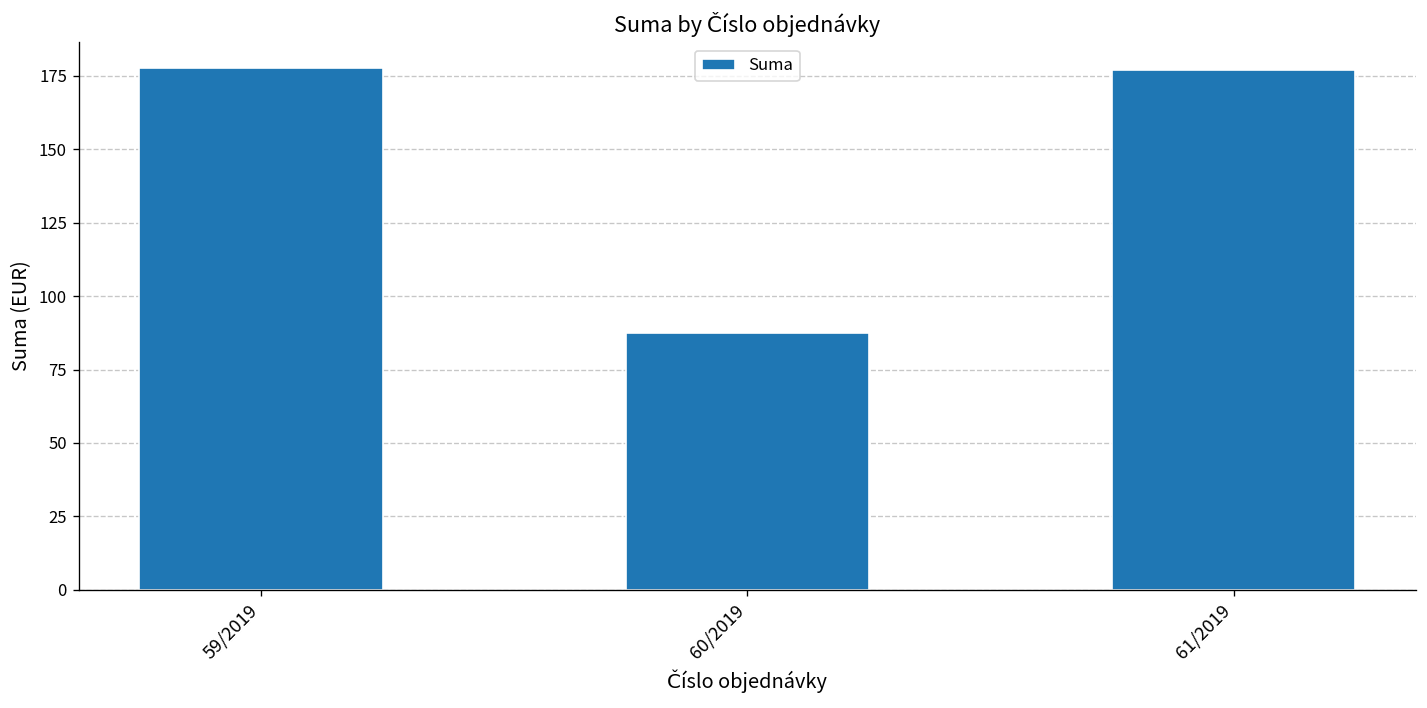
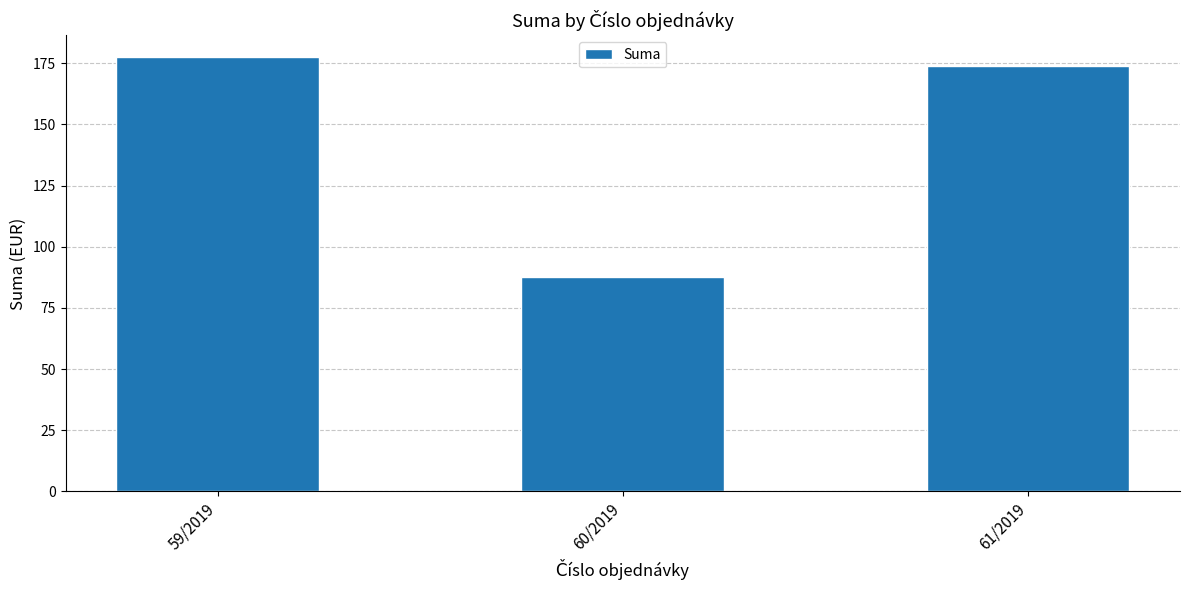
61/2019: 177 -> 174
